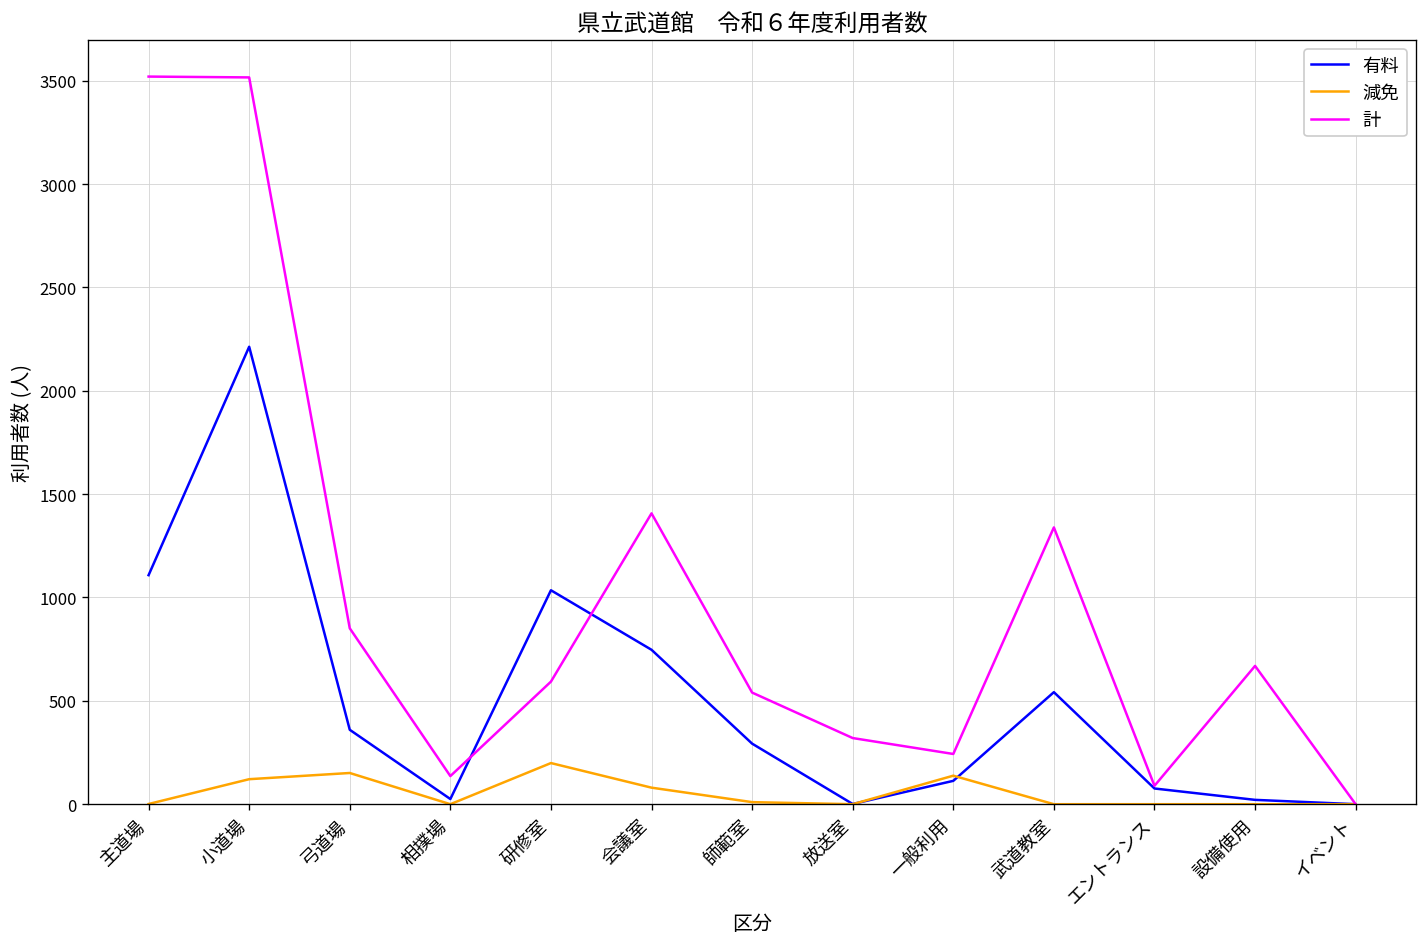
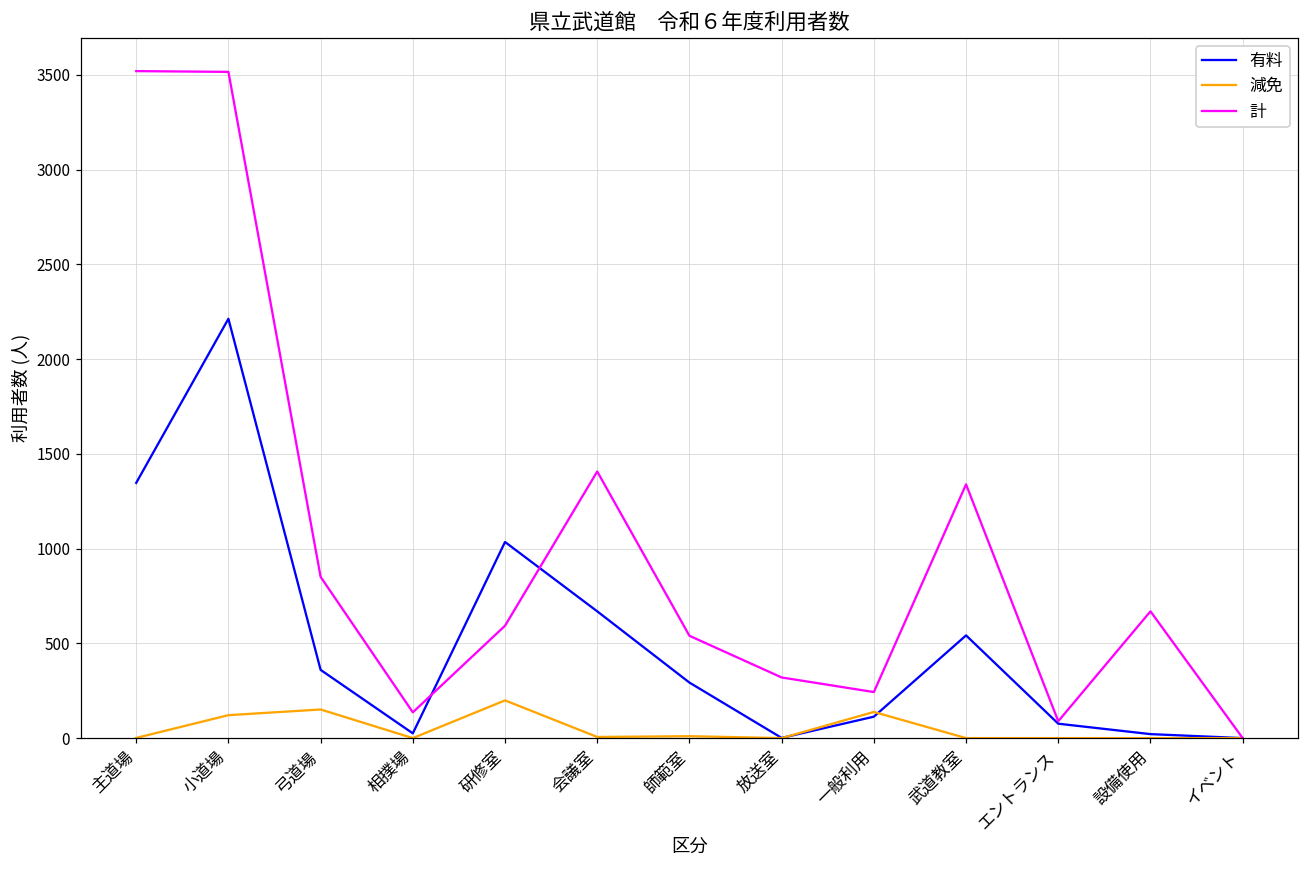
有料, 主道場: 1110 -> 1350
有料, 会議室: 750 -> 670
減免, 会議室: 80 -> 10
